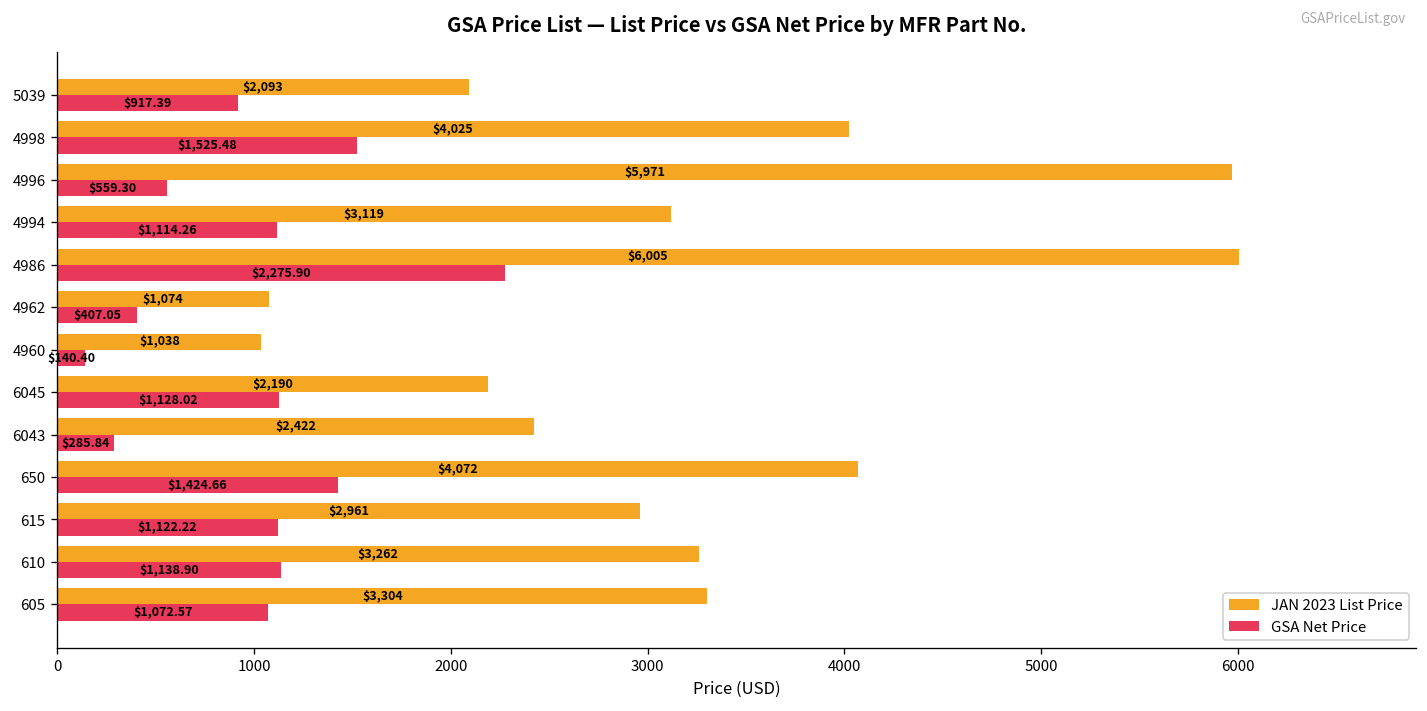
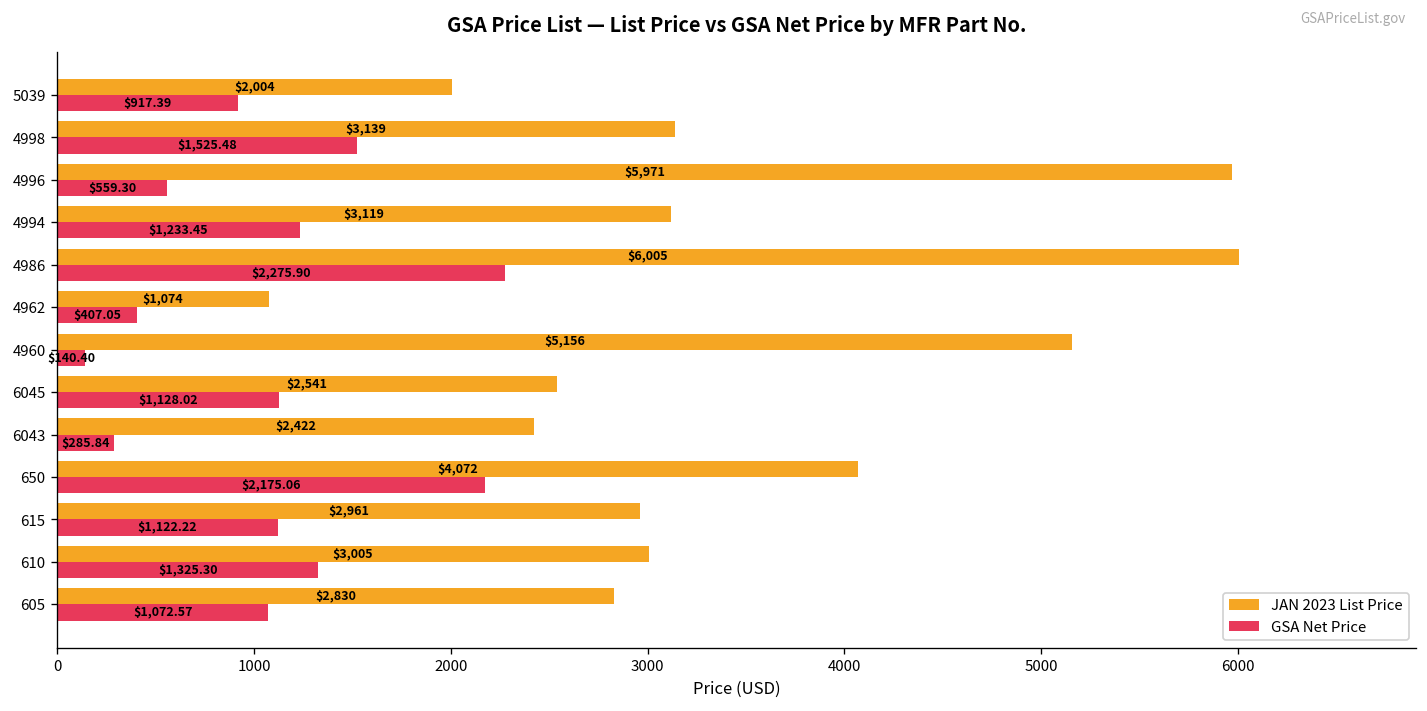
JAN 2023 List Price, 5039: $2,093 -> $2,004
JAN 2023 List Price, 4998: $4,025 -> $3,139
GSA Net Price, 4994: $1,114.26 -> $1,233.45
JAN 2023 List Price, 4960: $1,038 -> $5,156
JAN 2023 List Price, 6045: $2,190 -> $2,541
GSA Net Price, 650: $1,424.66 -> $2,175.06
JAN 2023 List Price, 610: $3,262 -> $3,005
GSA Net Price, 610: $1,138.90 -> $1,325.30
JAN 2023 List Price, 605: $3,304 -> $2,830
